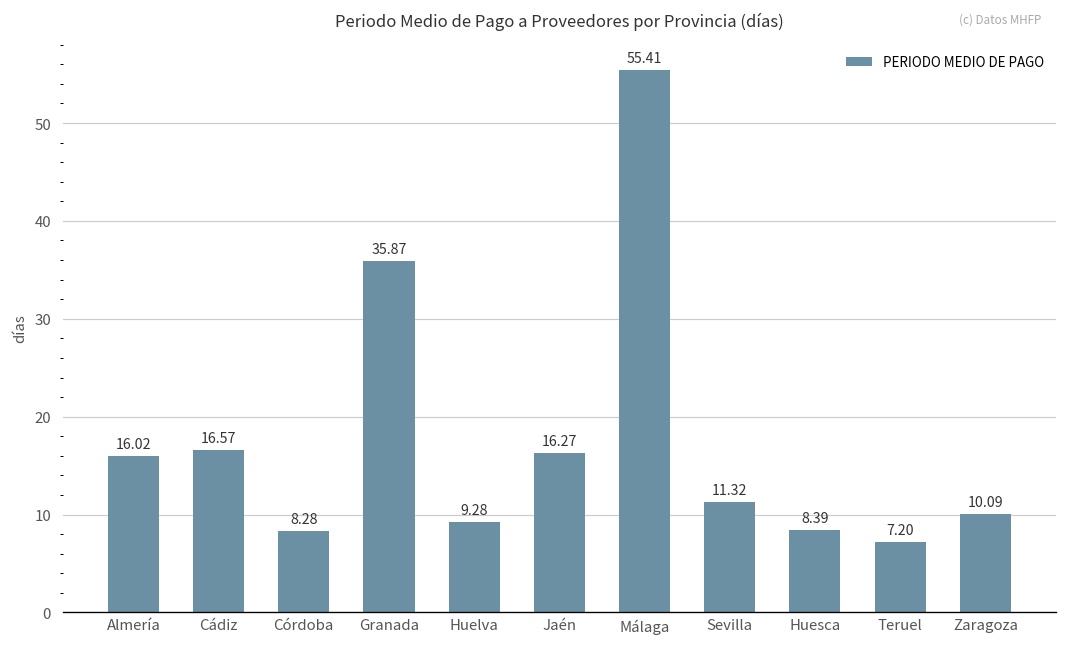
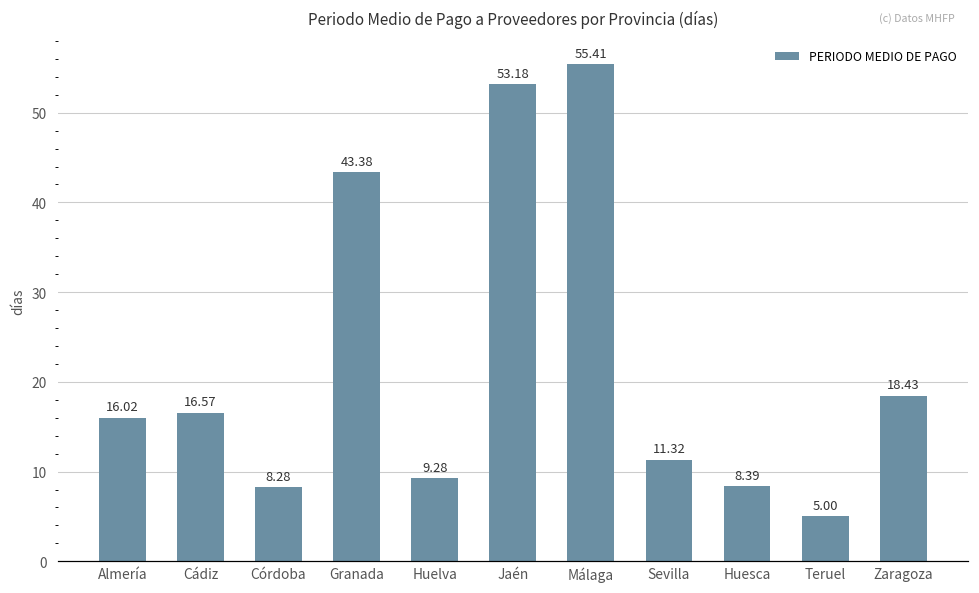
Granada: 35.87 -> 43.38
Jaén: 16.27 -> 53.18
Teruel: 7.20 -> 5.00
Zaragoza: 10.09 -> 18.43
